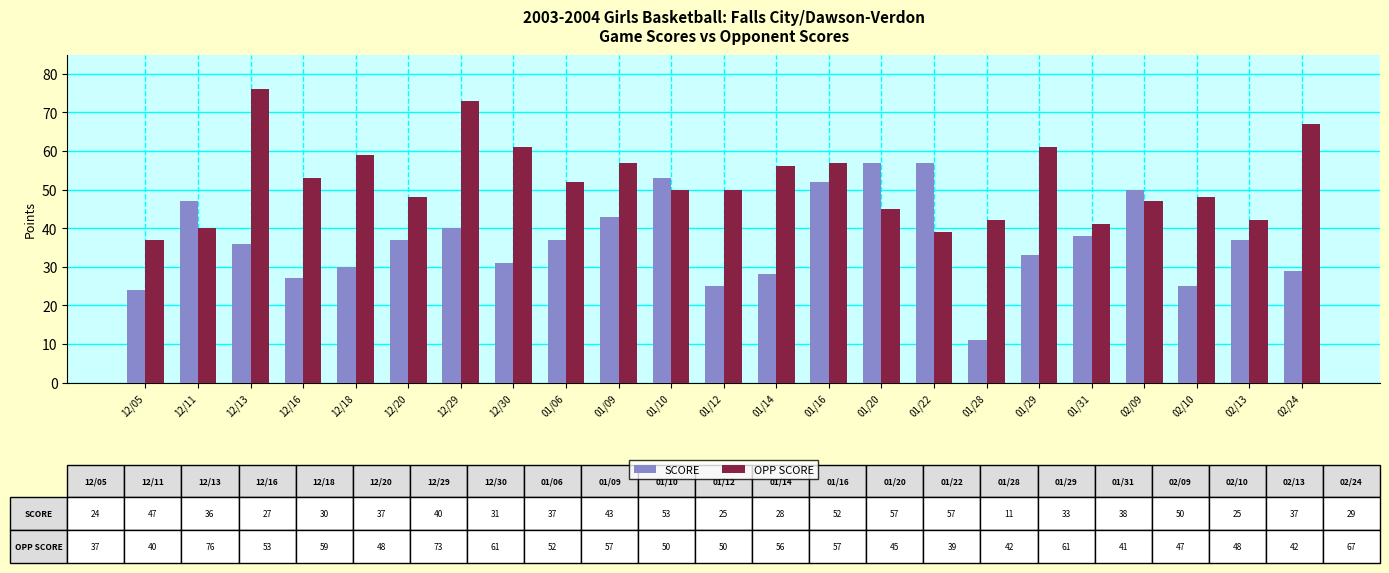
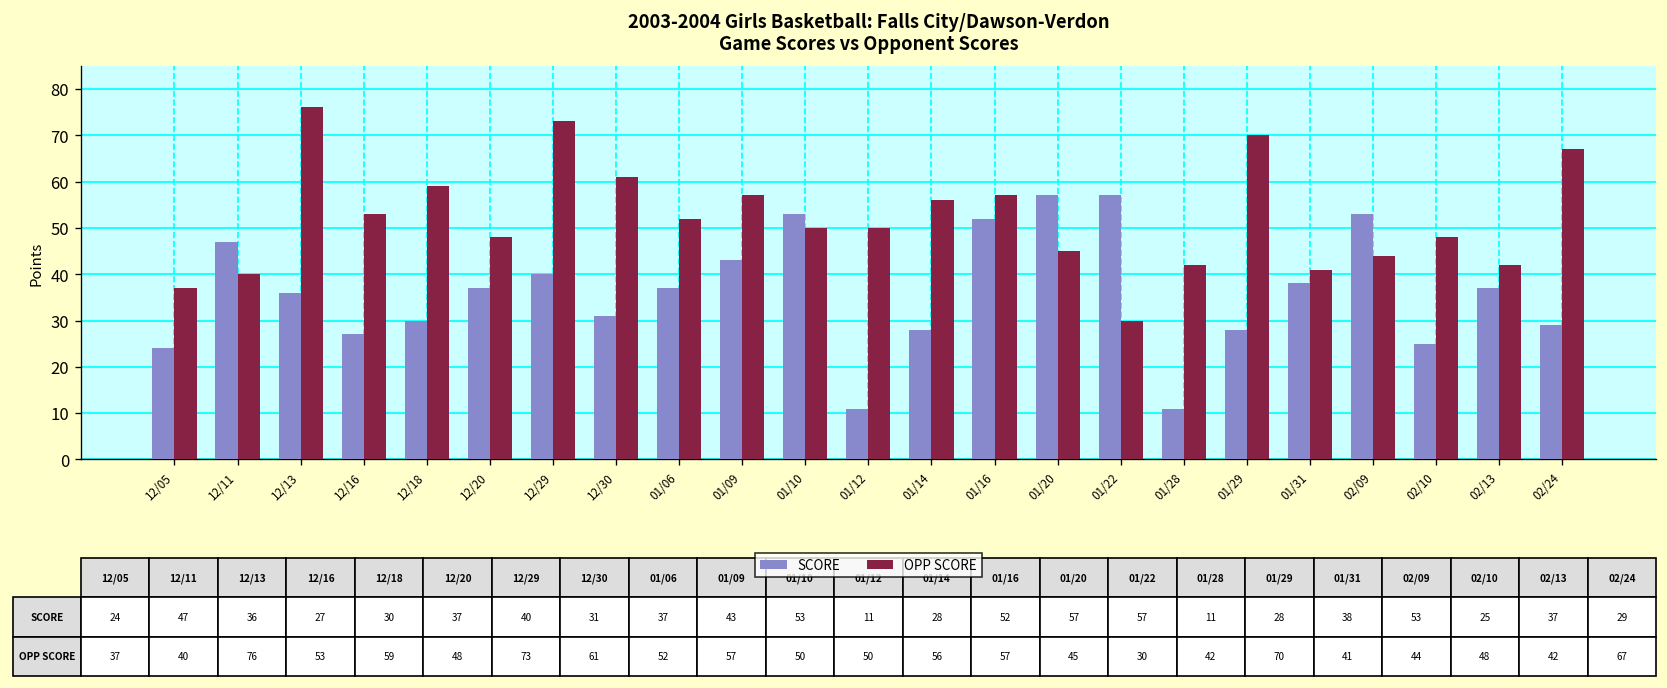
SCORE, 01/12: 25 -> 11
OPP SCORE, 01/22: 39 -> 30
SCORE, 01/29: 33 -> 28
OPP SCORE, 01/29: 61 -> 70
SCORE, 02/09: 50 -> 53
OPP SCORE, 02/09: 47 -> 44
